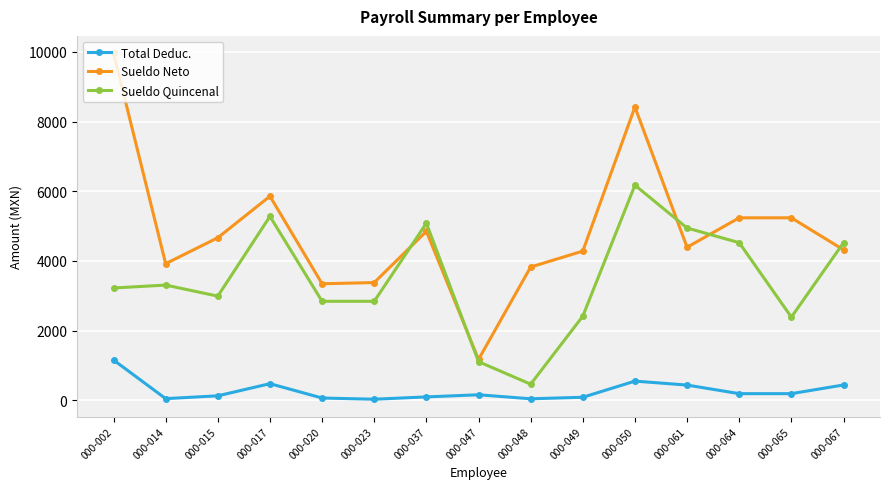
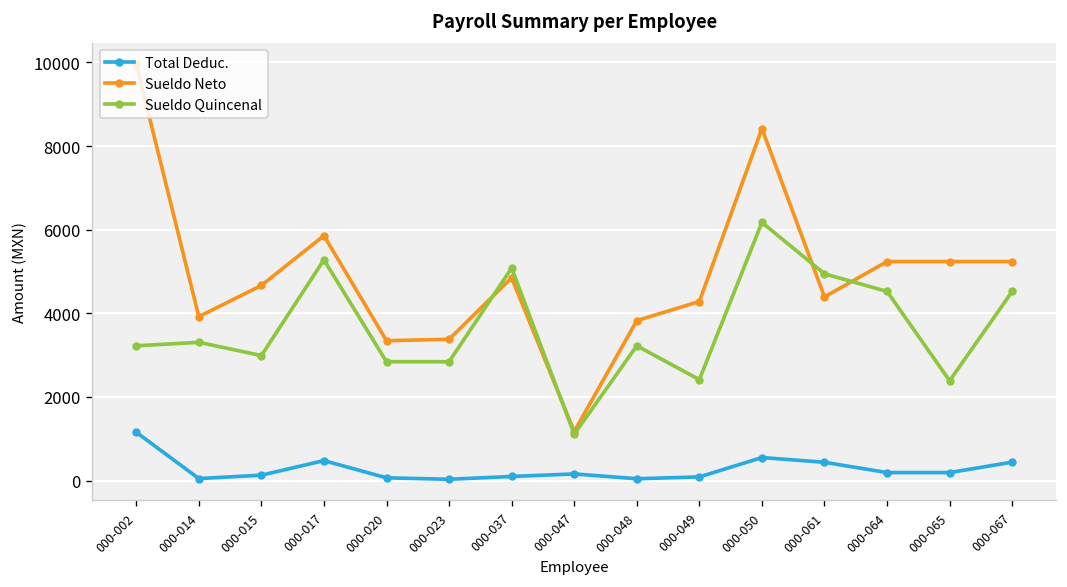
Sueldo Quincenal, 000-048: 500 -> 3200
Sueldo Neto, 000-067: 4300 -> 5200
